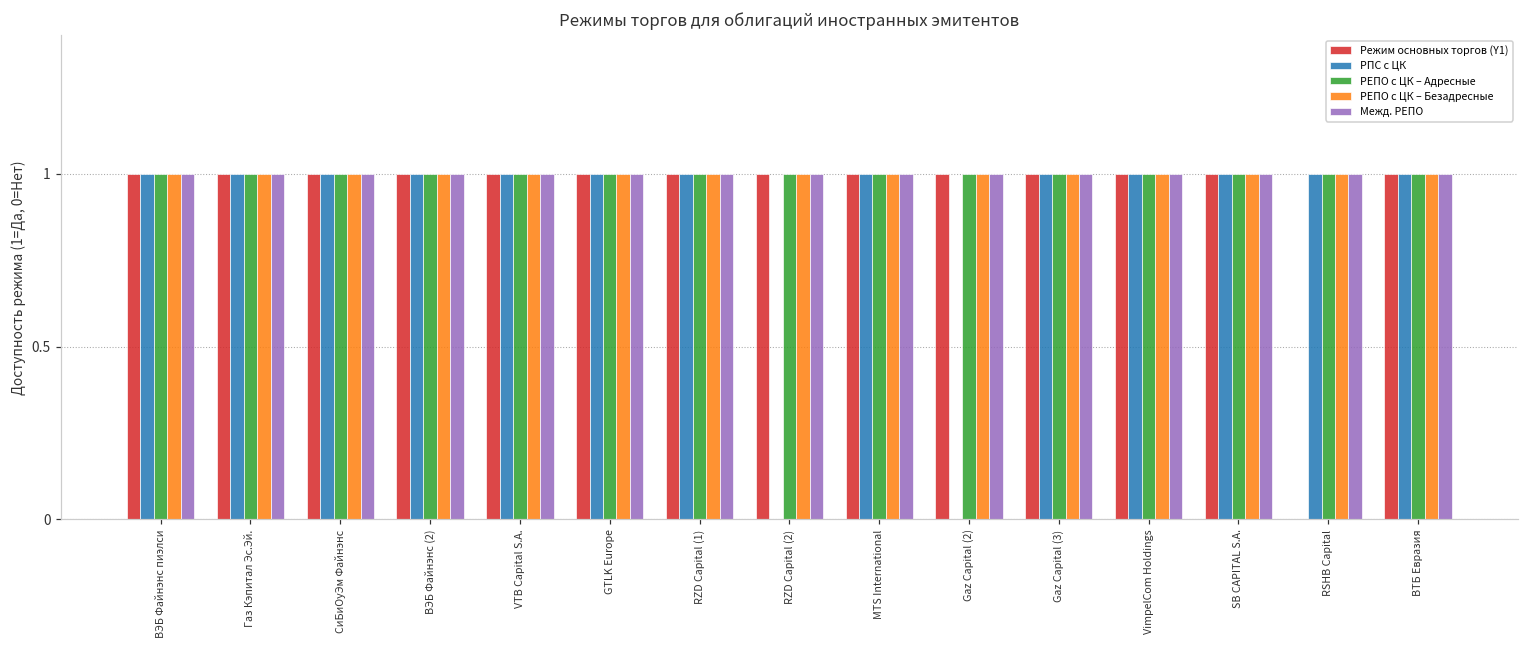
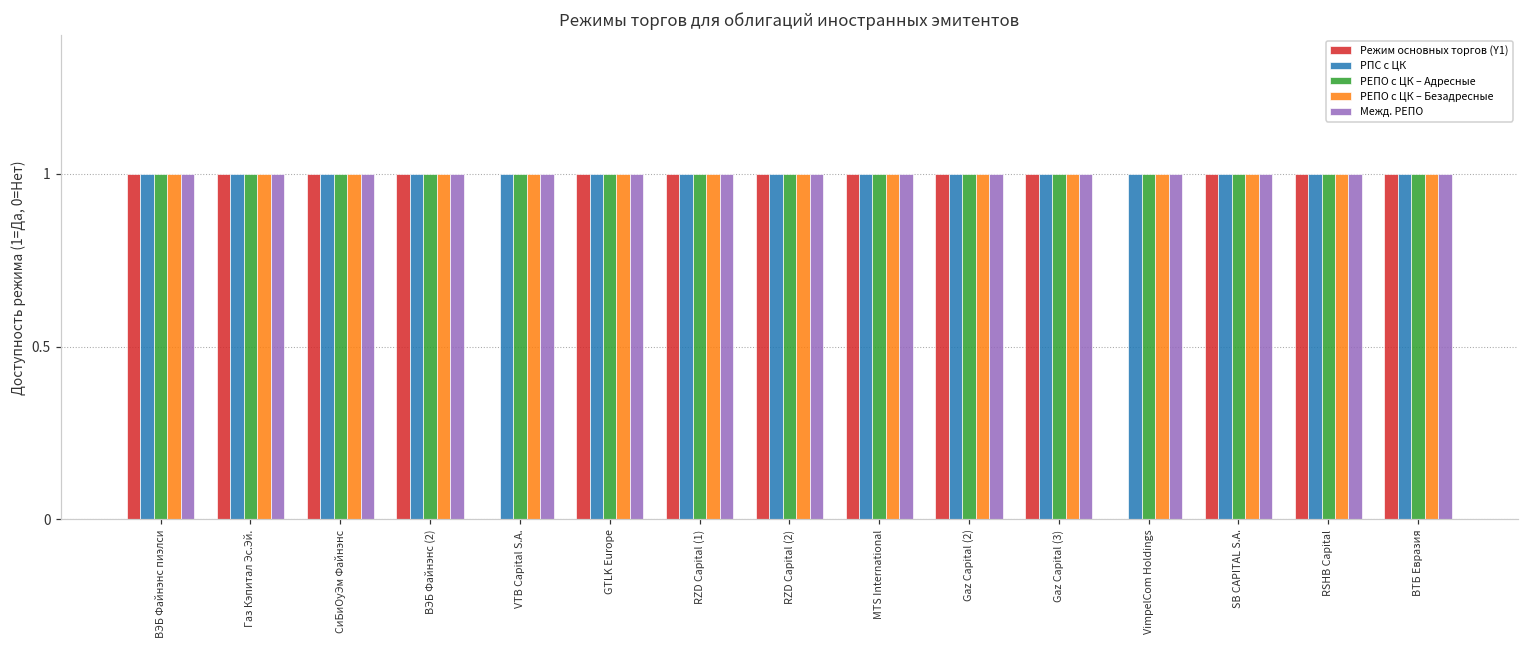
Режим основных торгов (Y1), VTB Capital S.A.: 1 -> 0
РПС с ЦК, RZD Capital (2): 0 -> 1
РПС с ЦК, Gaz Capital (2): 0 -> 1
Режим основных торгов (Y1), VimpelCom Holdings: 1 -> 0
Режим основных торгов (Y1), RSHB Capital: 0 -> 1
